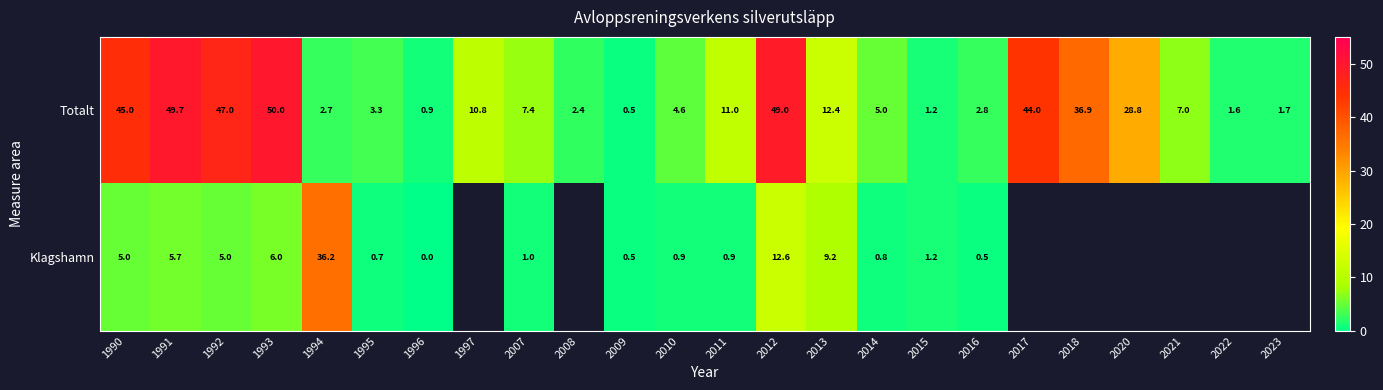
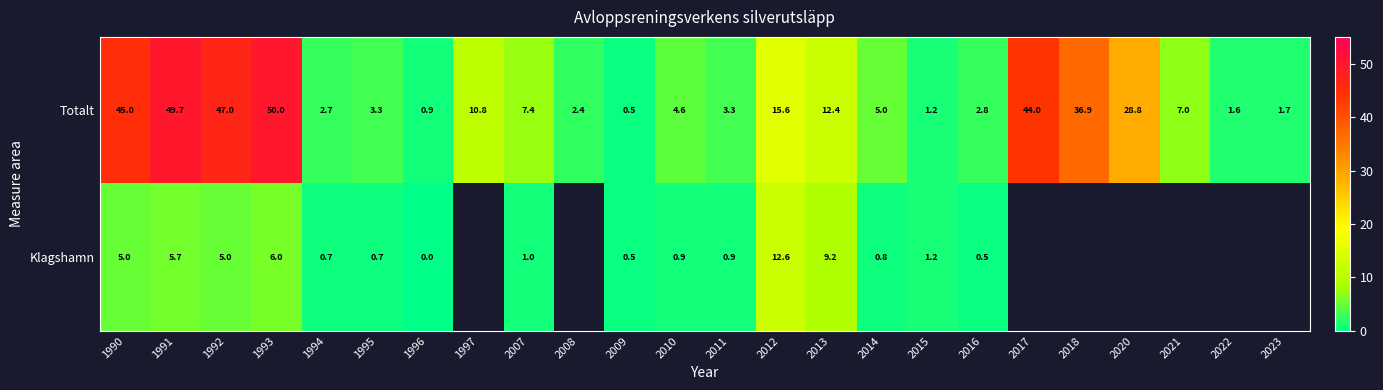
Totalt, 2011: 11.0 -> 3.3
Totalt, 2012: 49.0 -> 15.6
Klagshamn, 1994: 36.2 -> 0.7
